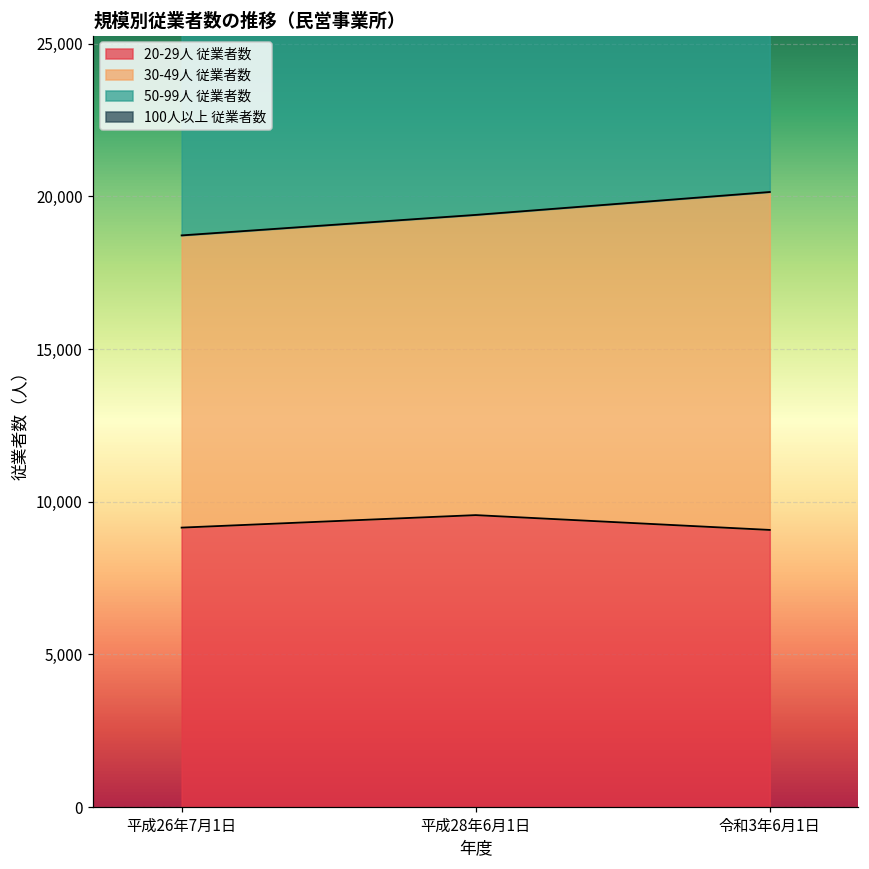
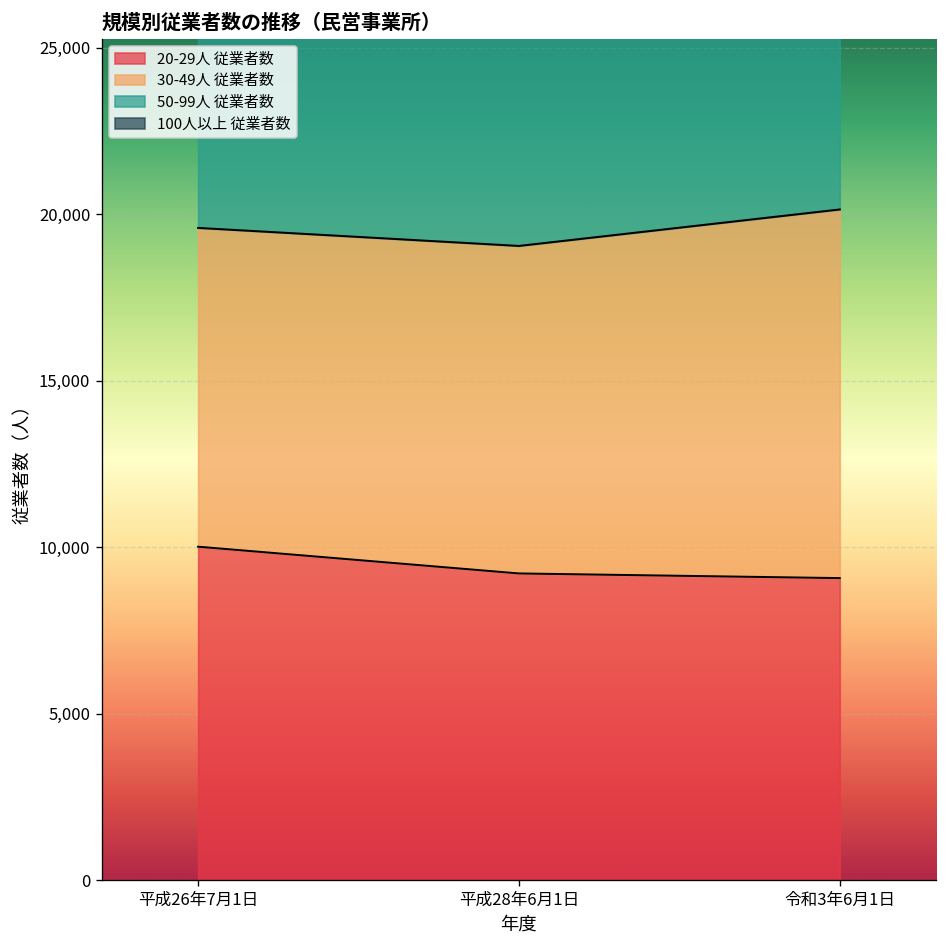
20-29人 従業者数, 平成26年7月1日: 9,200 -> 10,000
20-29人 従業者数, 平成28年6月1日: 9,600 -> 9,200
